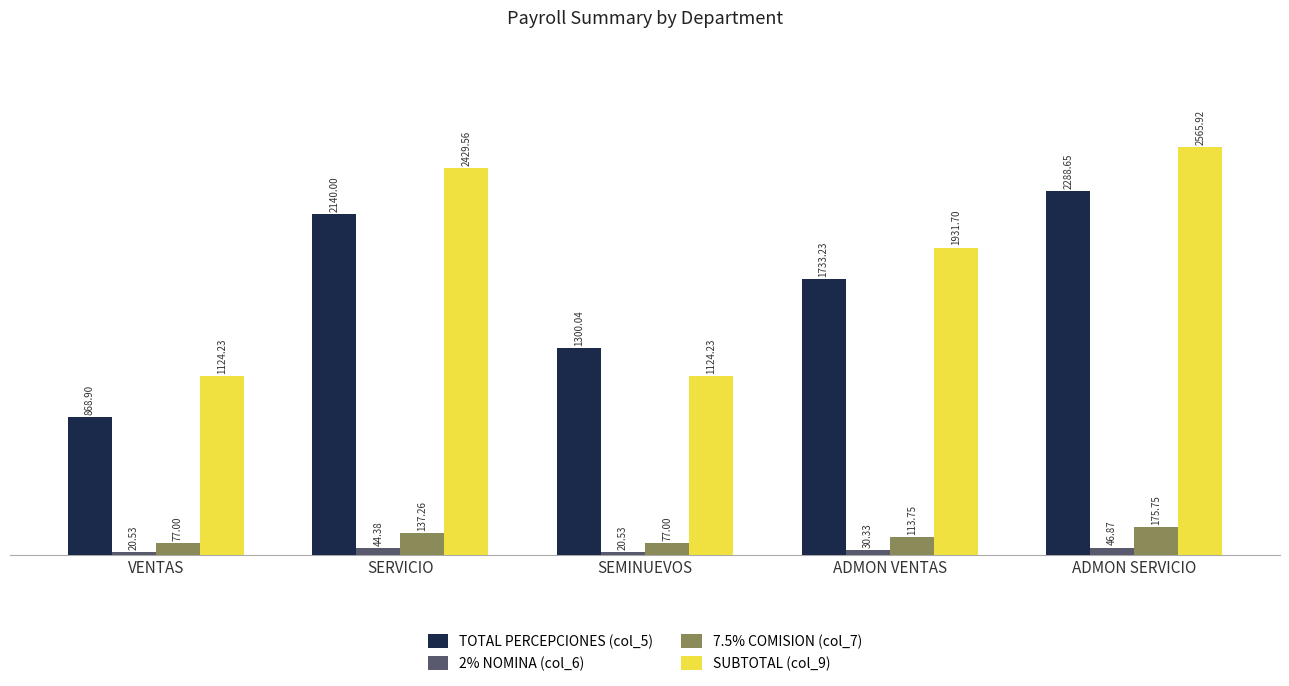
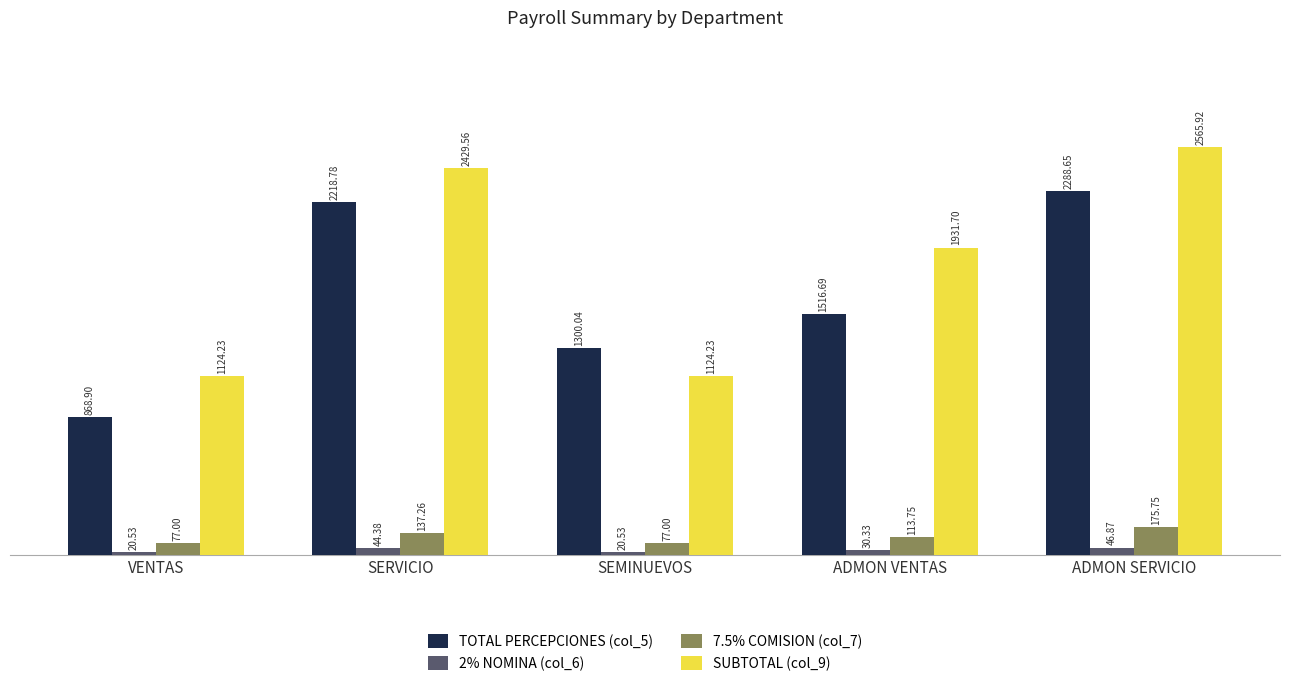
TOTAL PERCEPCIONES (col_5), SERVICIO: 2140.00 -> 2218.78
TOTAL PERCEPCIONES (col_5), ADMON VENTAS: 1733.23 -> 1516.69
